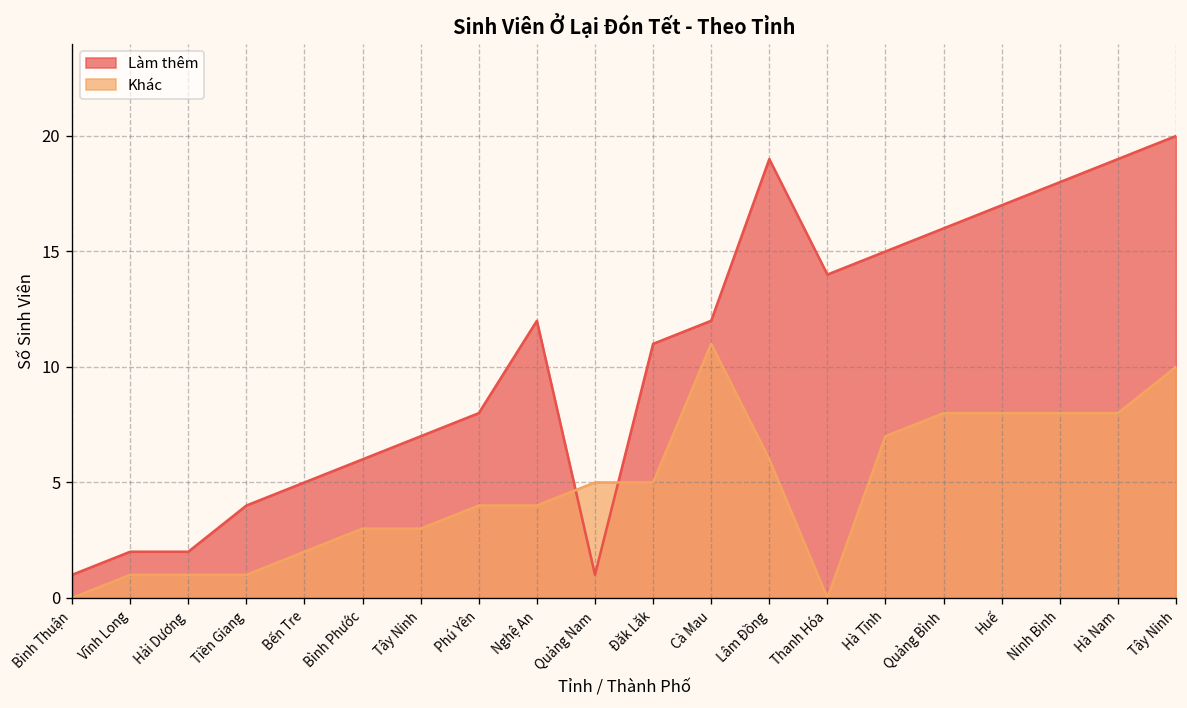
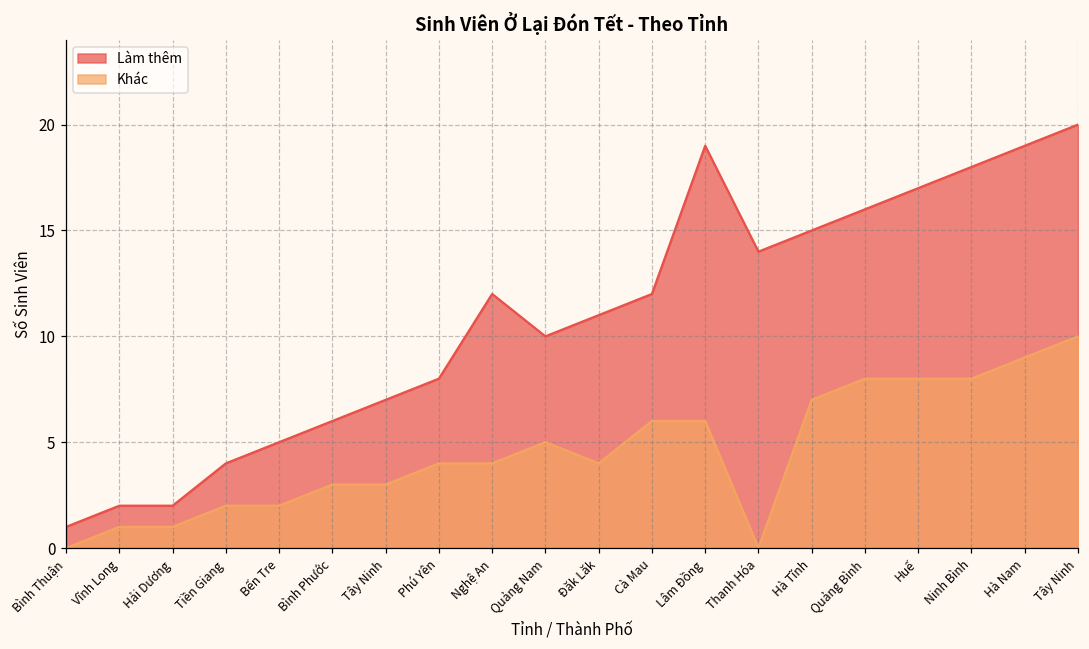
Khác, Tiền Giang: 1 -> 2
Làm thêm, Quảng Nam: 1 -> 10
Khác, Đăk Lăk: 5 -> 4
Khác, Cà Mau: 11 -> 6
Khác, Hà Nam: 8 -> 9
